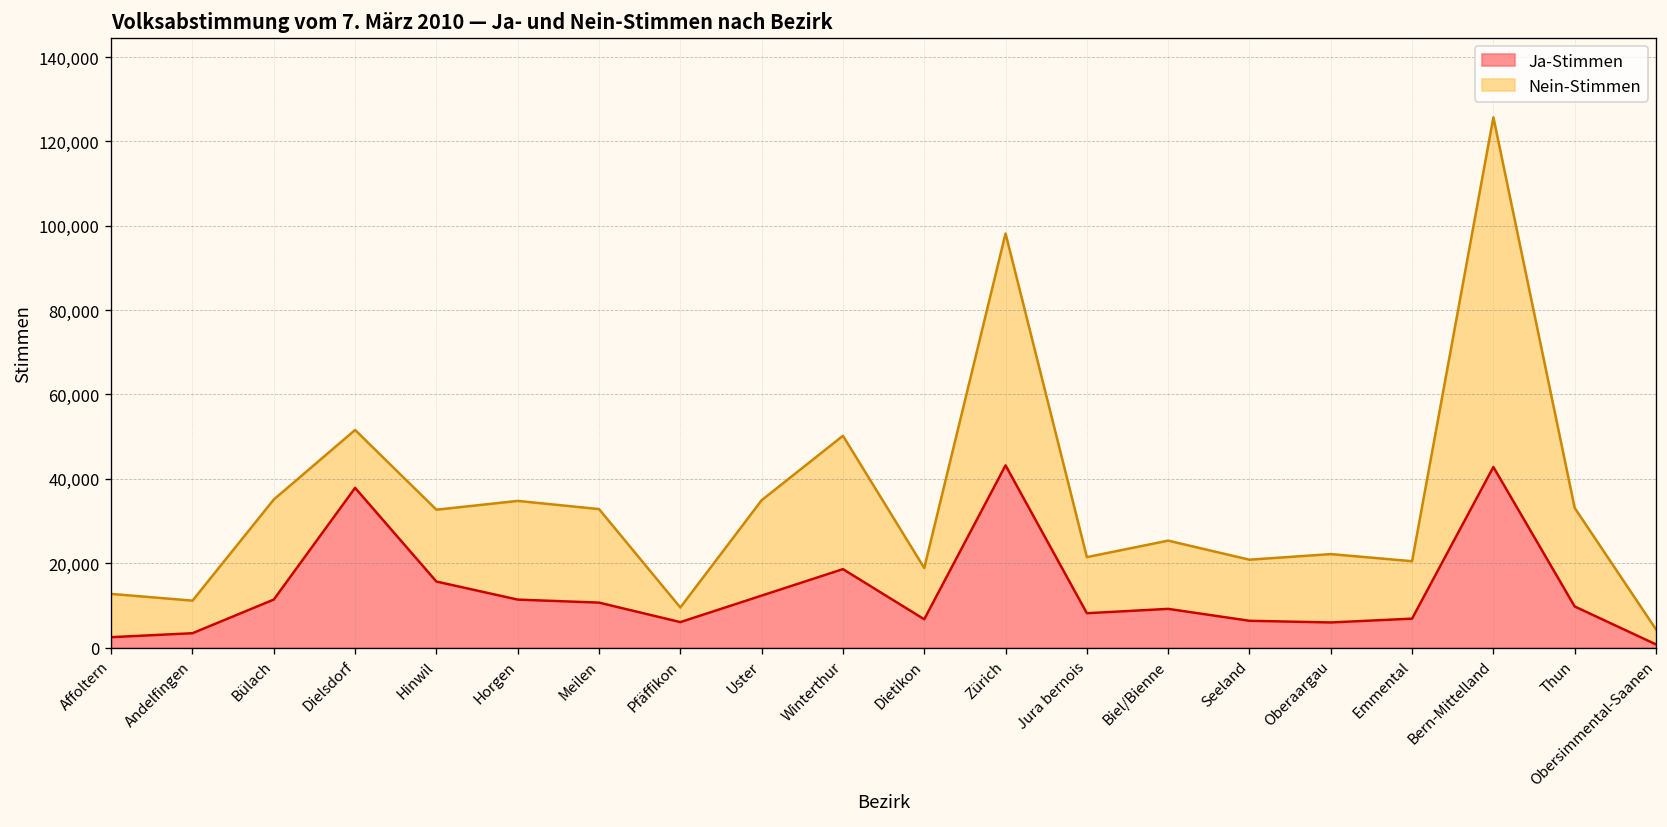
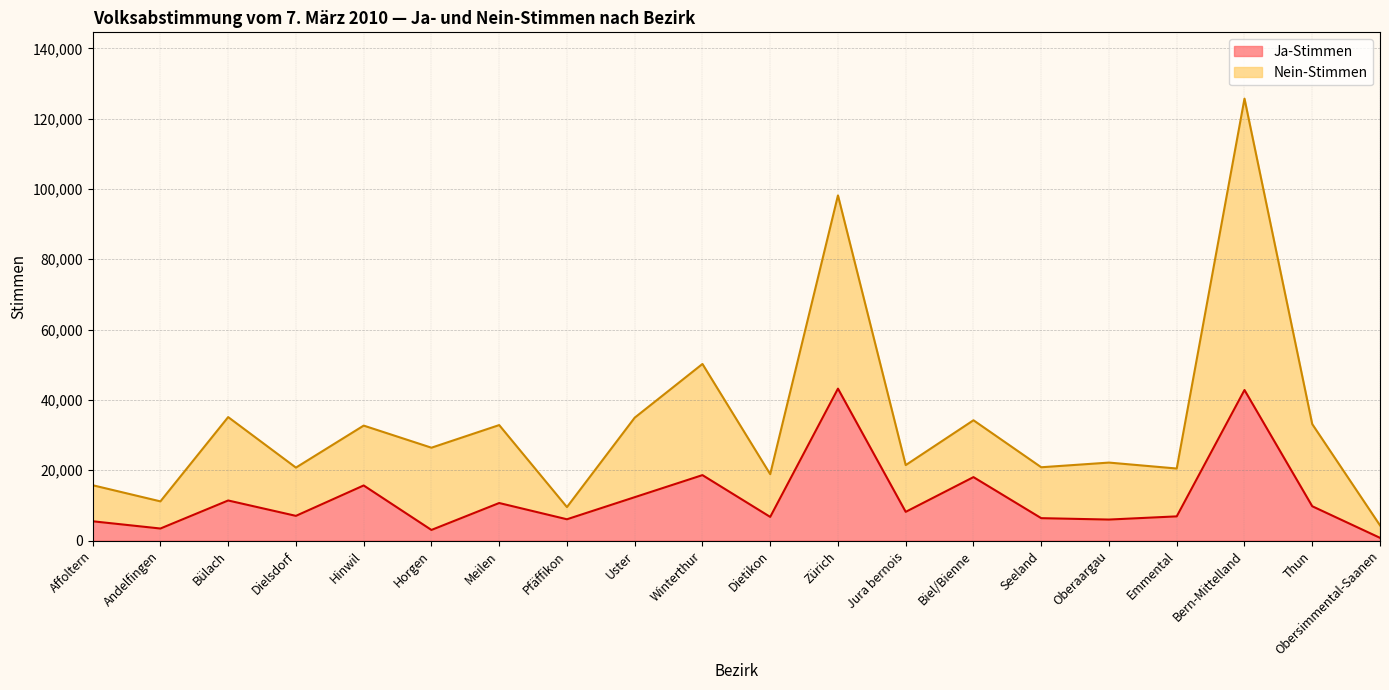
Ja-Stimmen, Affoltern: 2,000 -> 5,000
Ja-Stimmen, Dielsdorf: 38,000 -> 7,000
Ja-Stimmen, Horgen: 11,000 -> 3,000
Ja-Stimmen, Biel/Bienne: 9,000 -> 18,000
